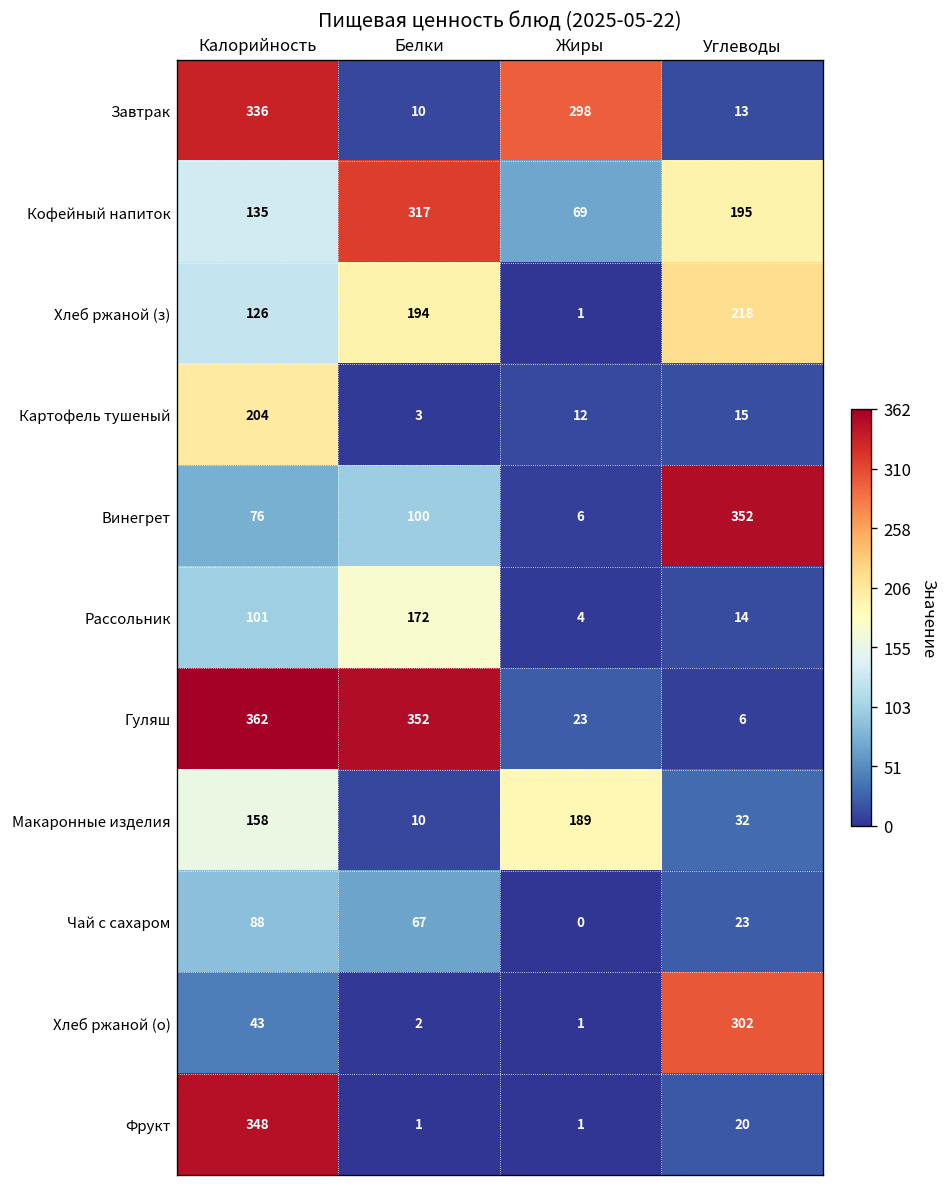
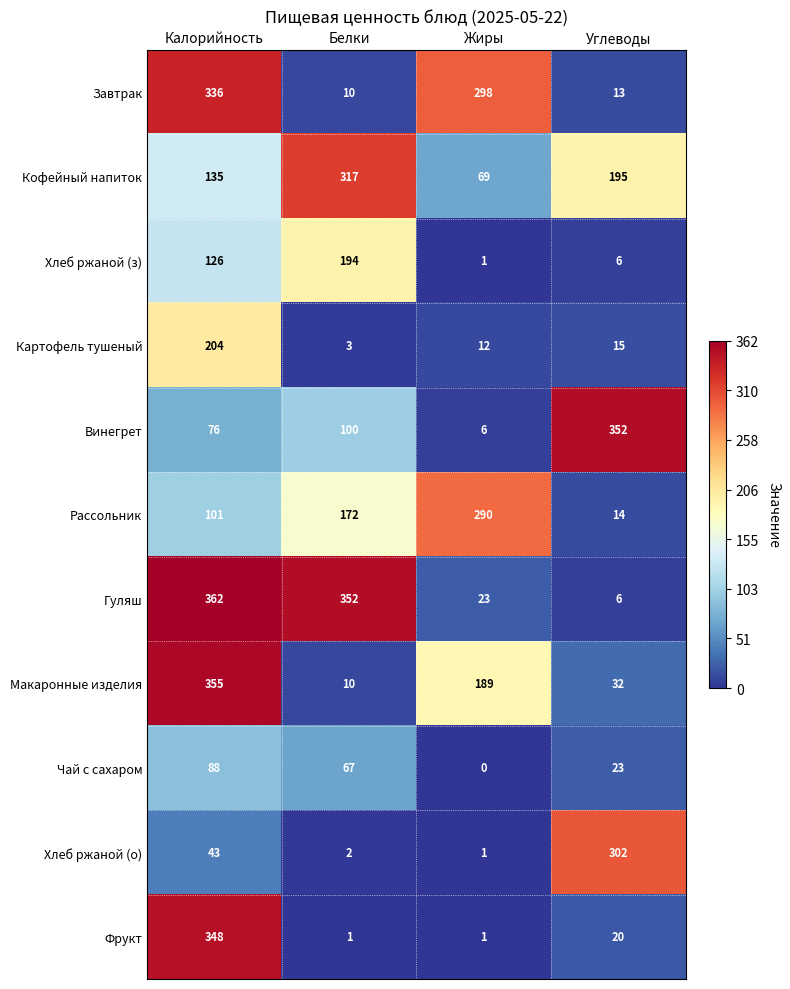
Хлеб ржаной (з), Углеводы: 218 -> 6
Рассольник, Жиры: 4 -> 290
Макаронные изделия, Калорийность: 158 -> 355
